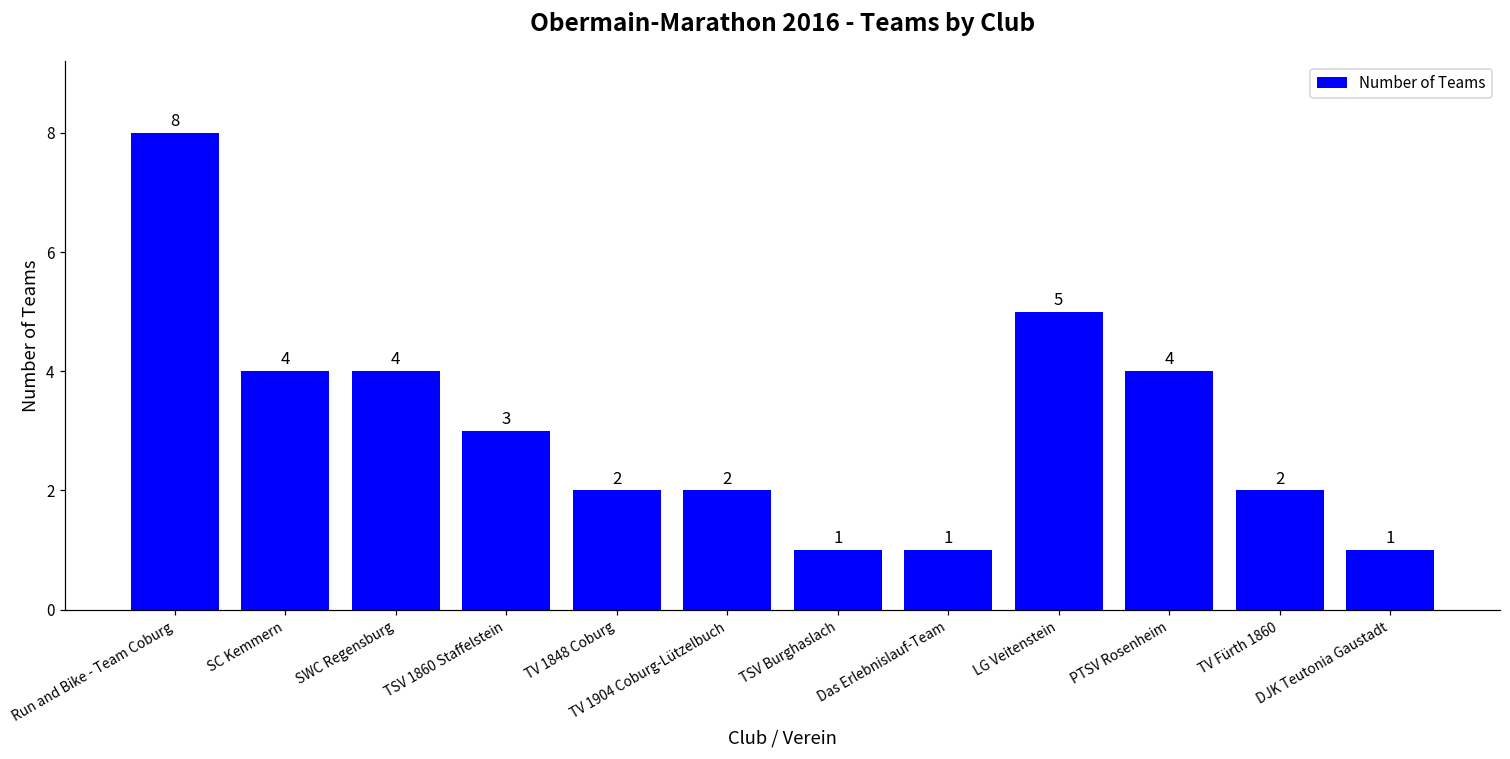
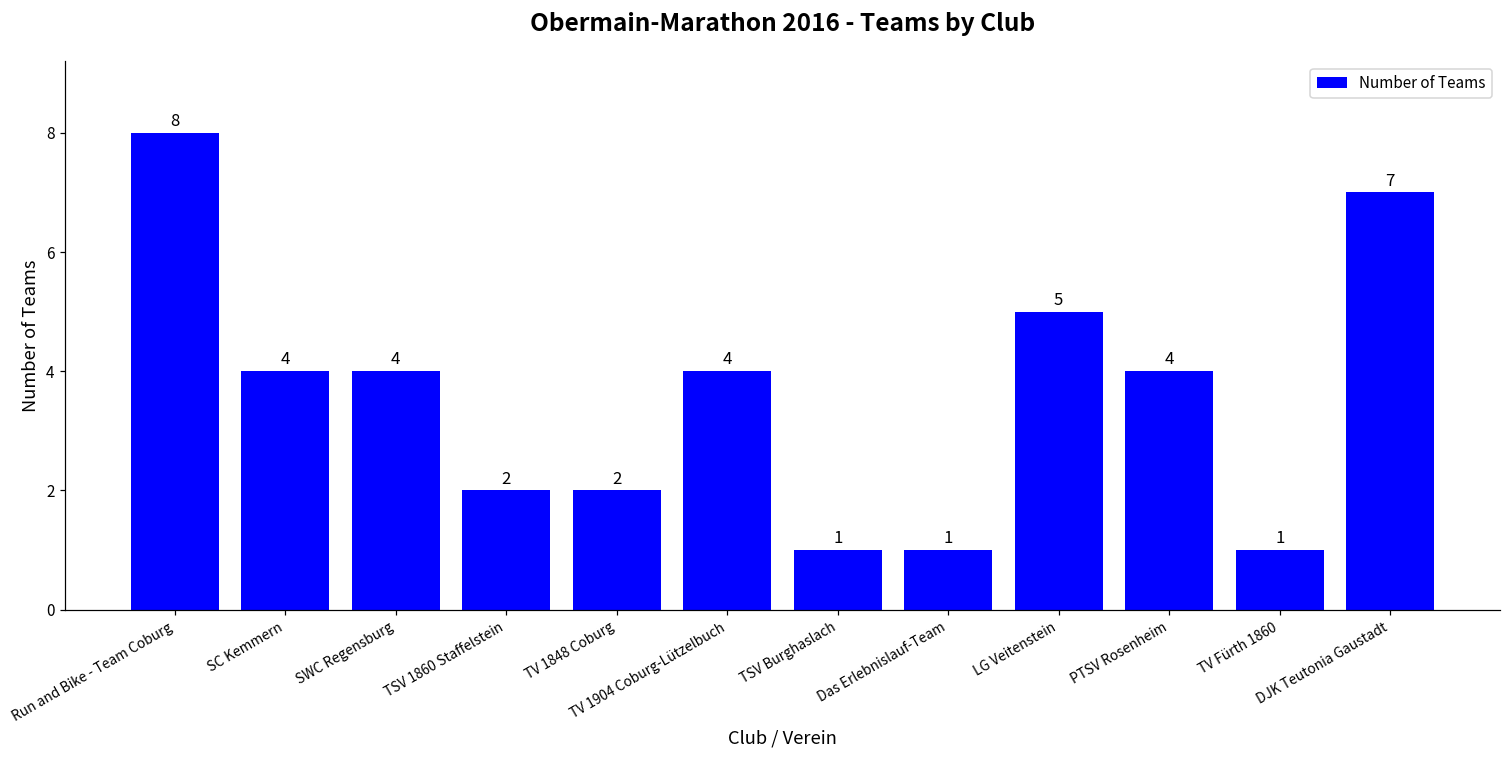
TSV 1860 Staffelstein: 3 -> 2
TV 1904 Coburg-Lützelbuch: 2 -> 4
TV Fürth 1860: 2 -> 1
DJK Teutonia Gaustadt: 1 -> 7
